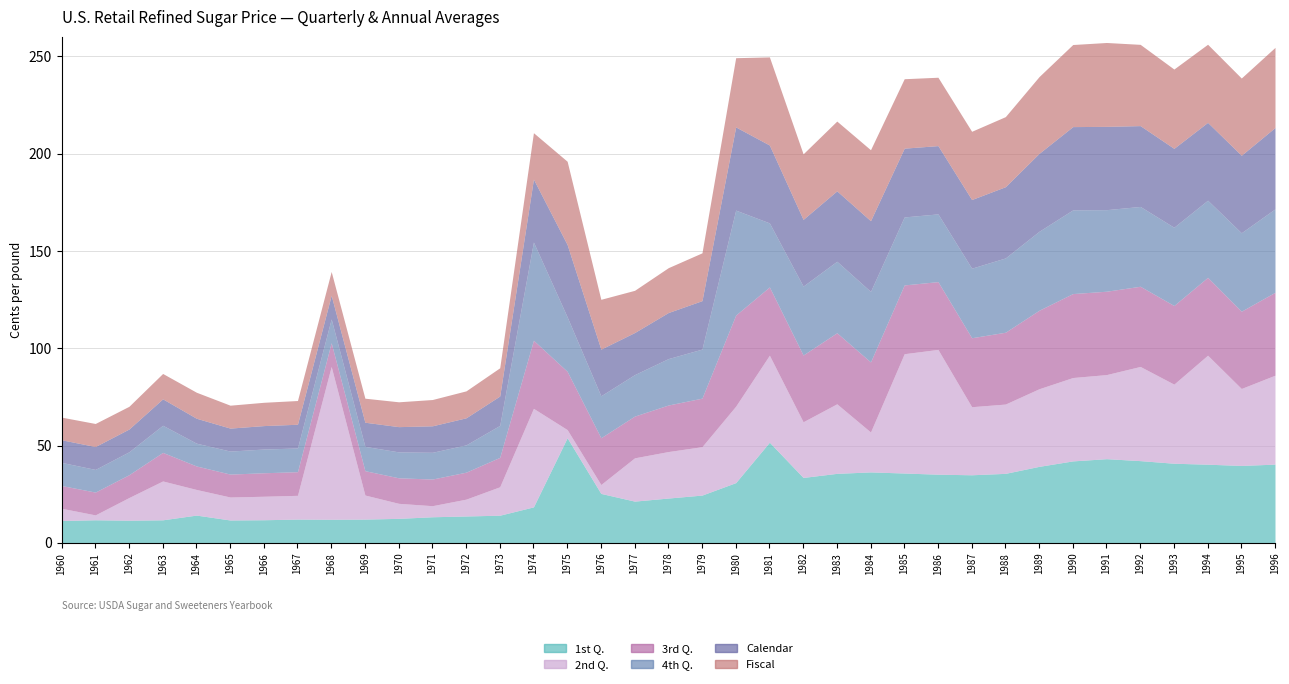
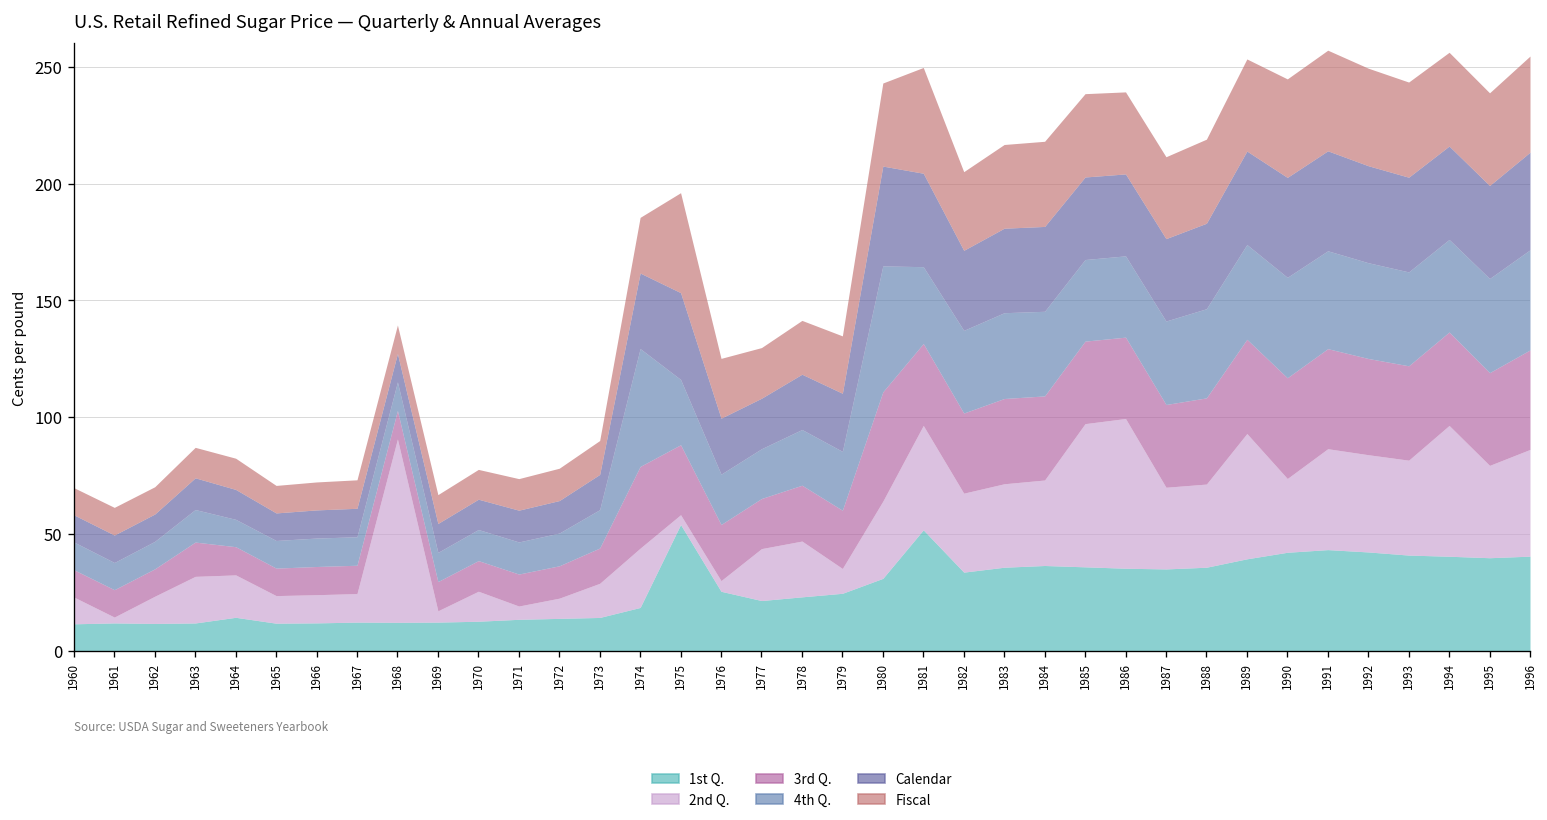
2nd Q., 1960: 6 -> 11
2nd Q., 1964: 13 -> 18
2nd Q., 1969: 12 -> 5
2nd Q., 1970: 8 -> 13
2nd Q., 1974: 51 -> 25
2nd Q., 1979: 25 -> 11
2nd Q., 1980: 39 -> 33
2nd Q., 1982: 29 -> 34
2nd Q., 1984: 21 -> 37
2nd Q., 1989: 40 -> 54
2nd Q., 1990: 43 -> 32
2nd Q., 1992: 48 -> 42
